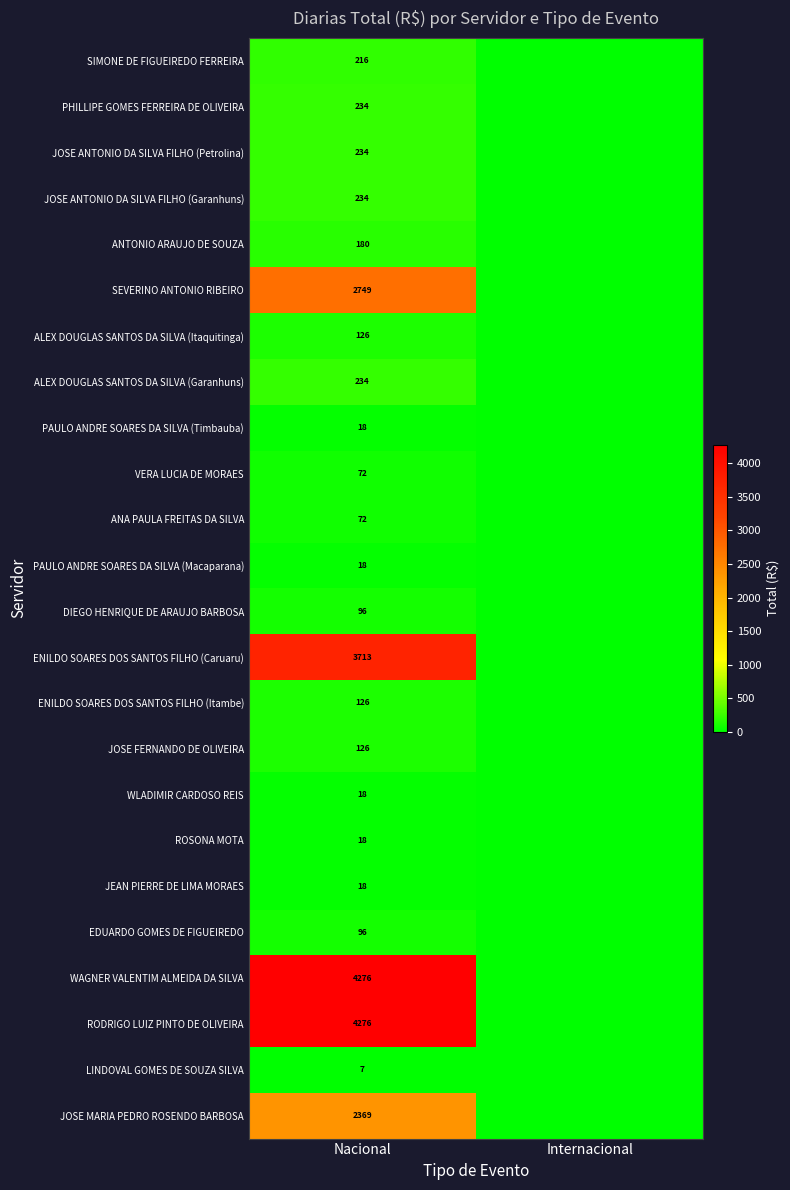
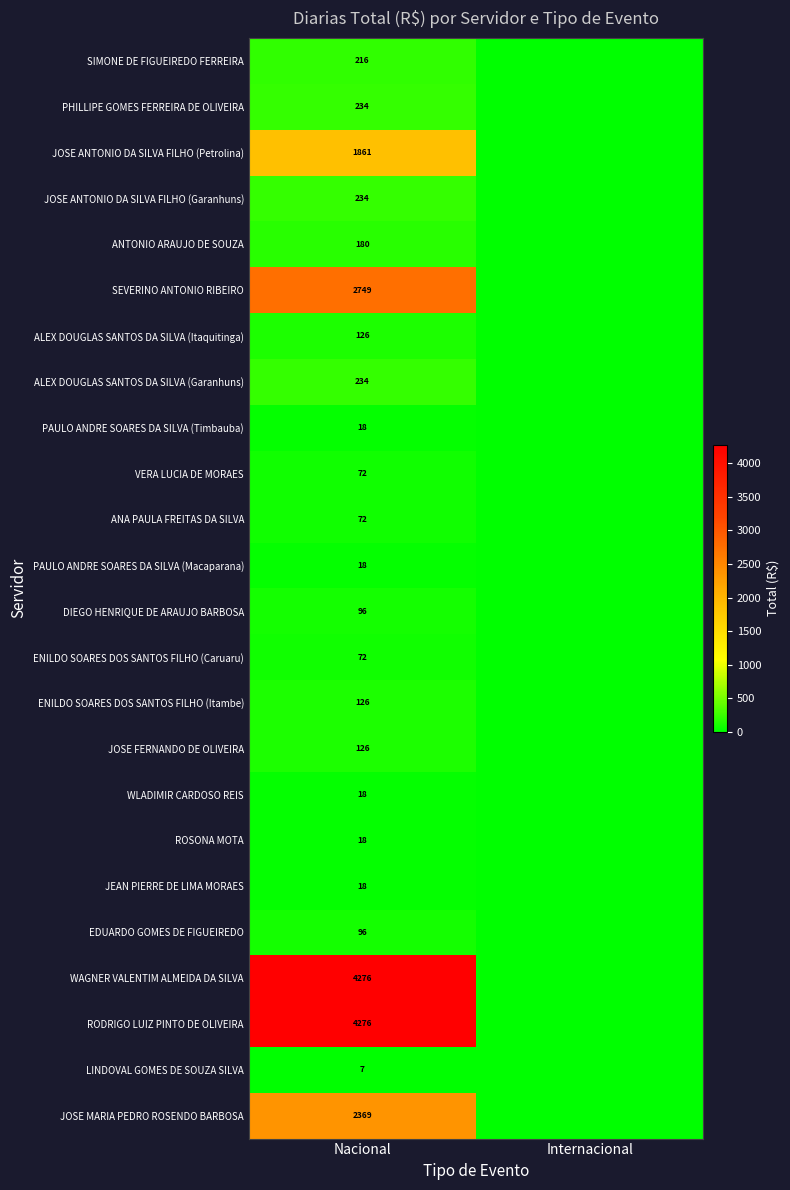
JOSE ANTONIO DA SILVA FILHO (Petrolina), Nacional: 234 -> 1861
ENILDO SOARES DOS SANTOS FILHO (Caruaru), Nacional: 3713 -> 72
